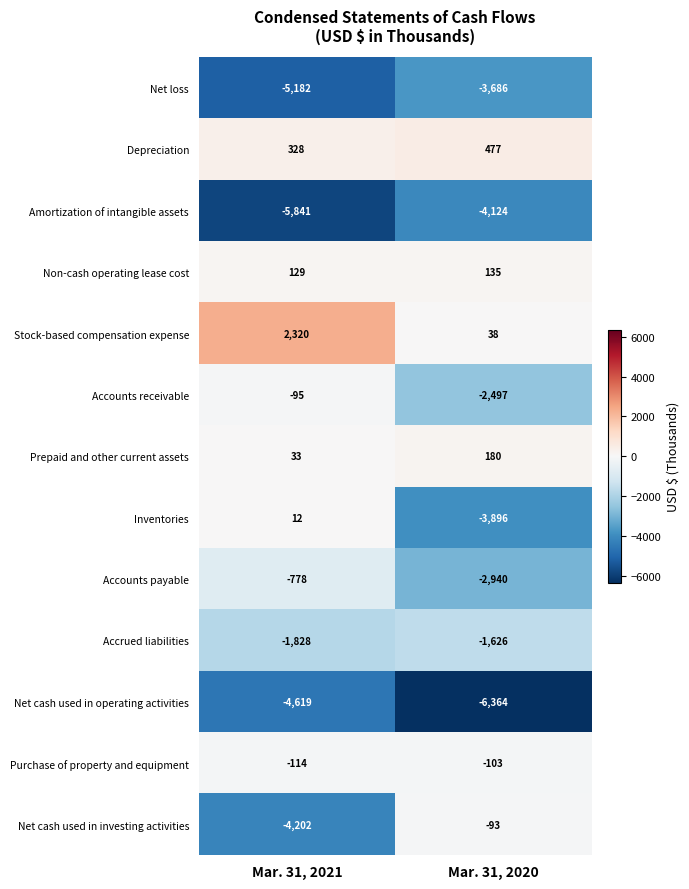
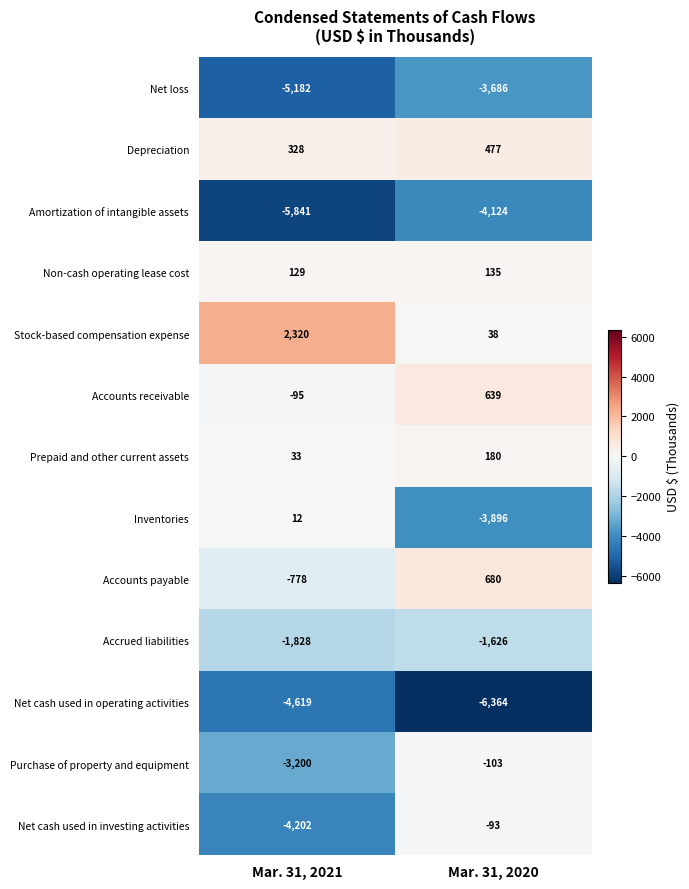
Accounts receivable, Mar. 31, 2020: -2,497 -> 639
Accounts payable, Mar. 31, 2020: -2,940 -> 680
Purchase of property and equipment, Mar. 31, 2021: -114 -> -3,200
